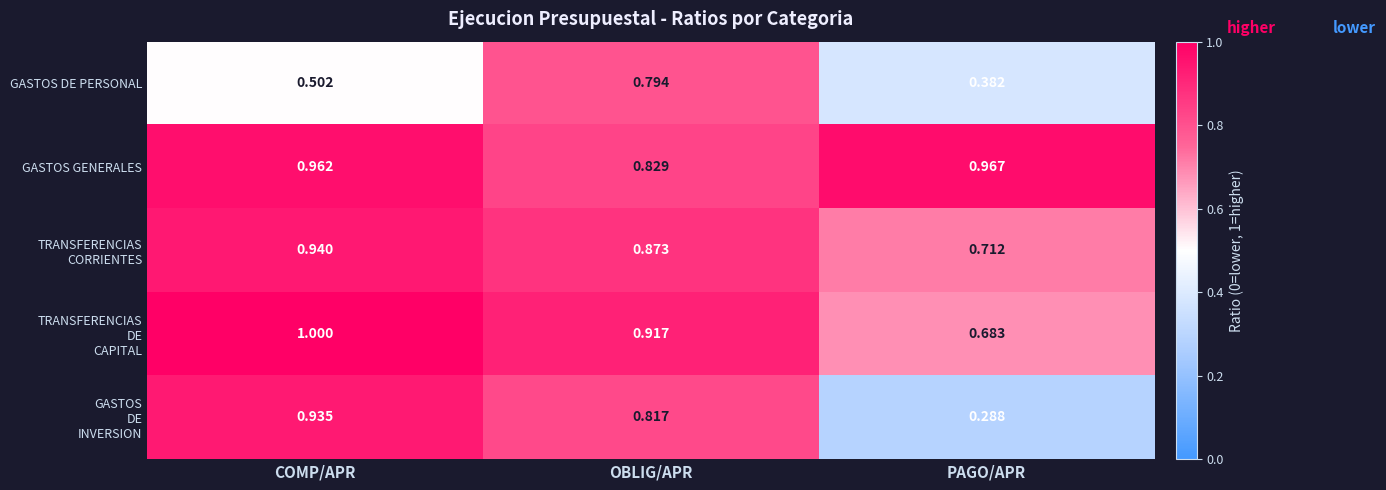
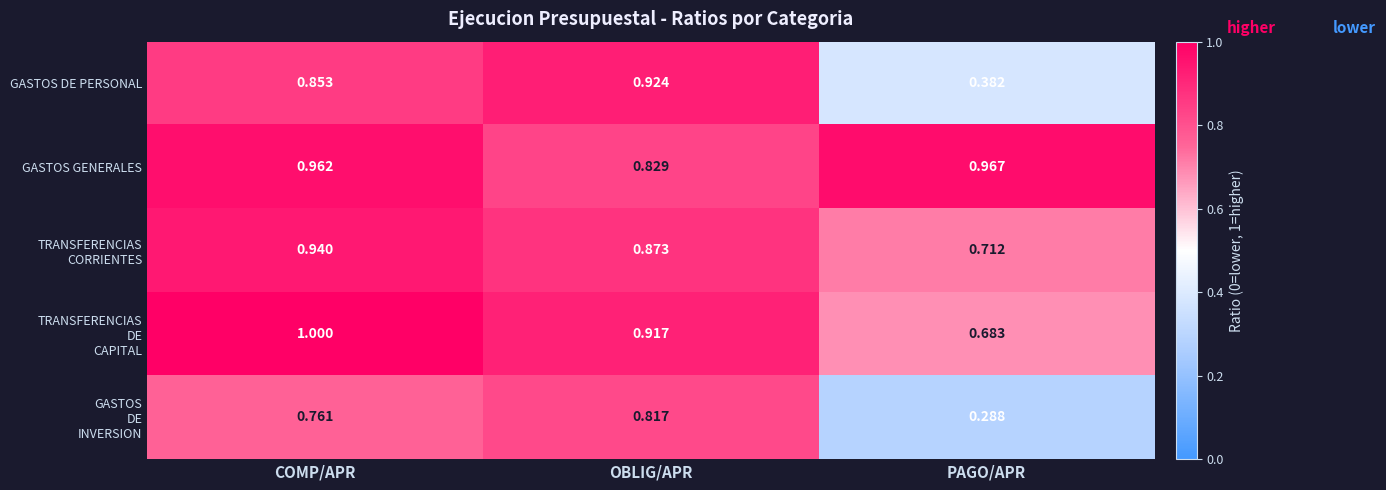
GASTOS DE PERSONAL, COMP/APR: 0.502 -> 0.853
GASTOS DE PERSONAL, OBLIG/APR: 0.794 -> 0.924
GASTOS DE INVERSION, COMP/APR: 0.935 -> 0.761
